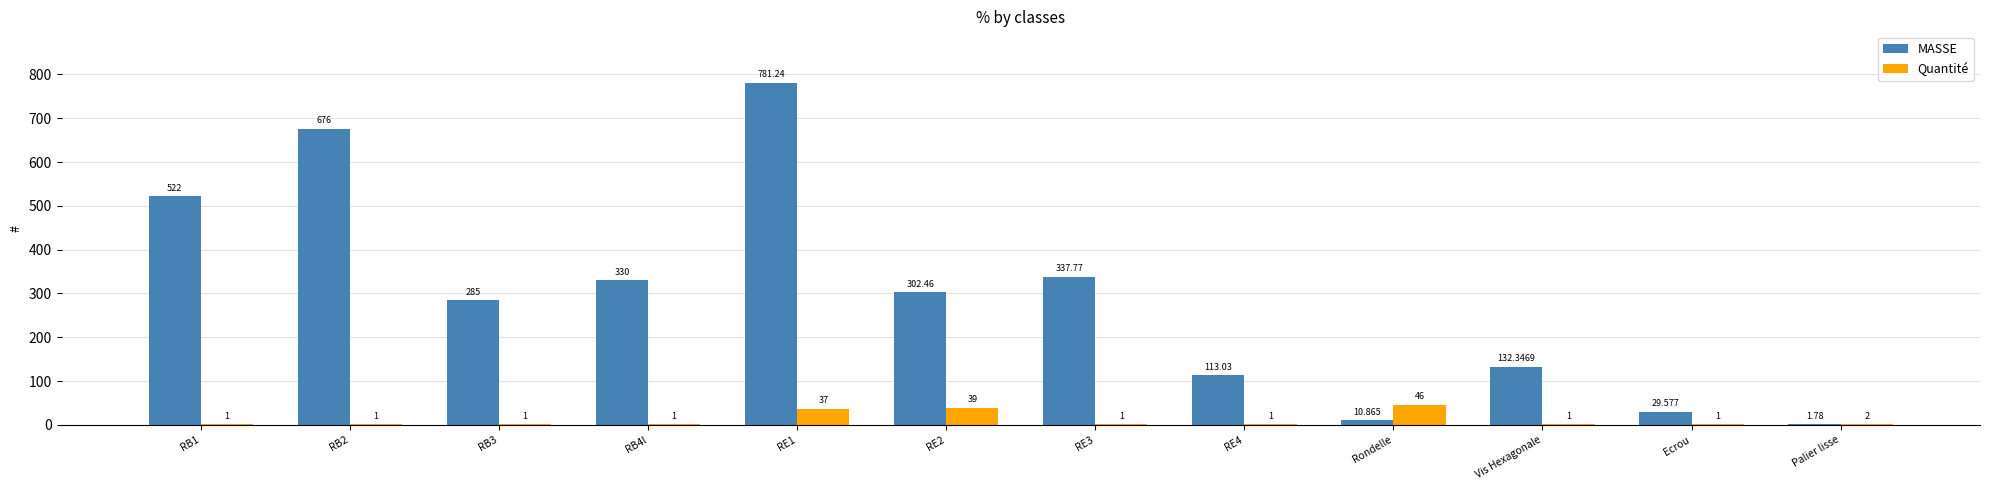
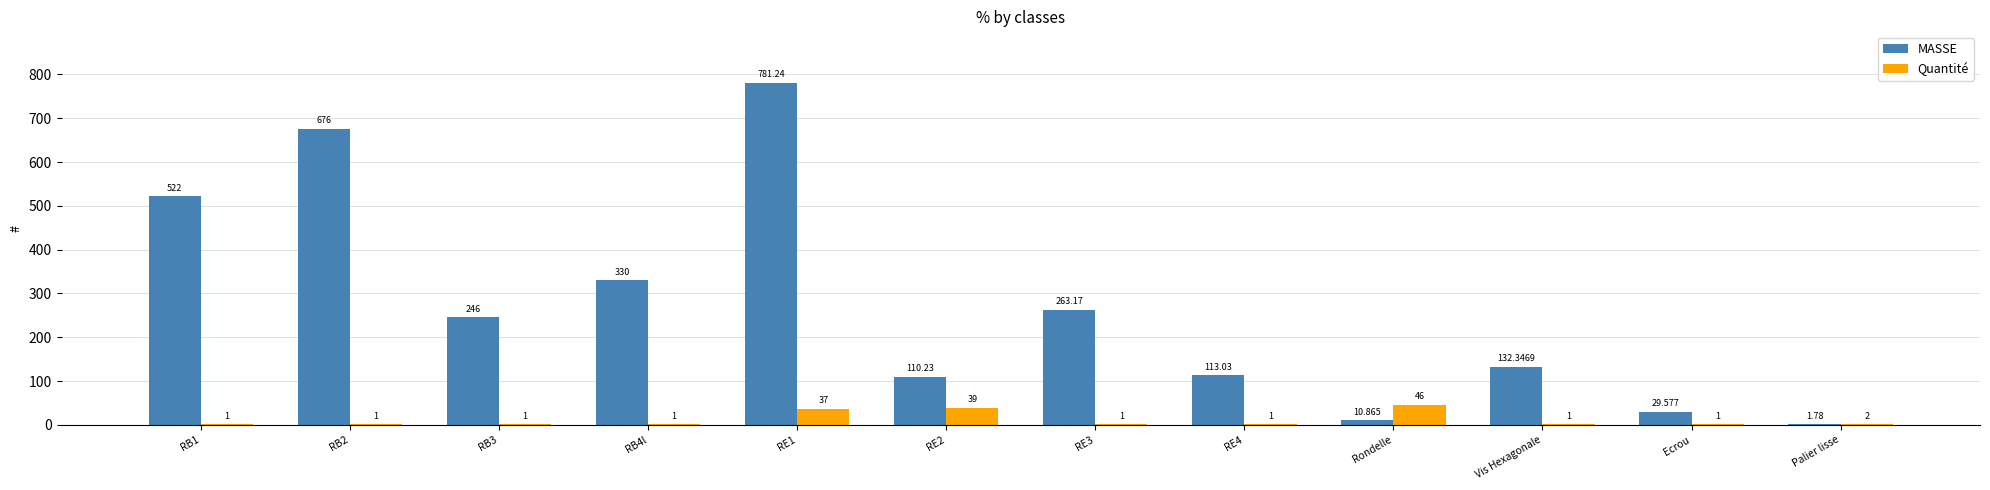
MASSE, RB3: 285 -> 246
MASSE, RE2: 302.46 -> 110.23
MASSE, RE3: 337.77 -> 263.17
